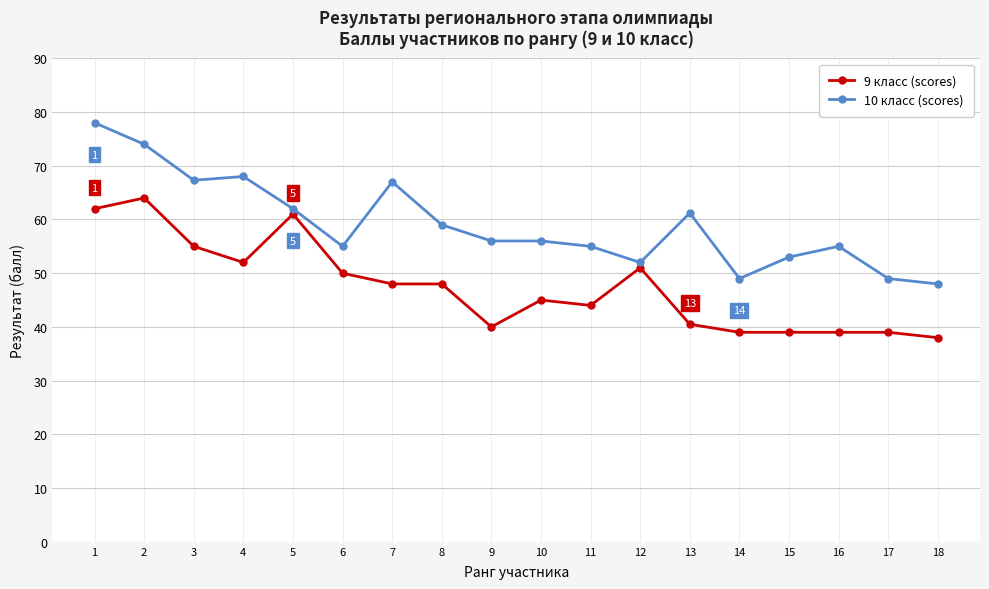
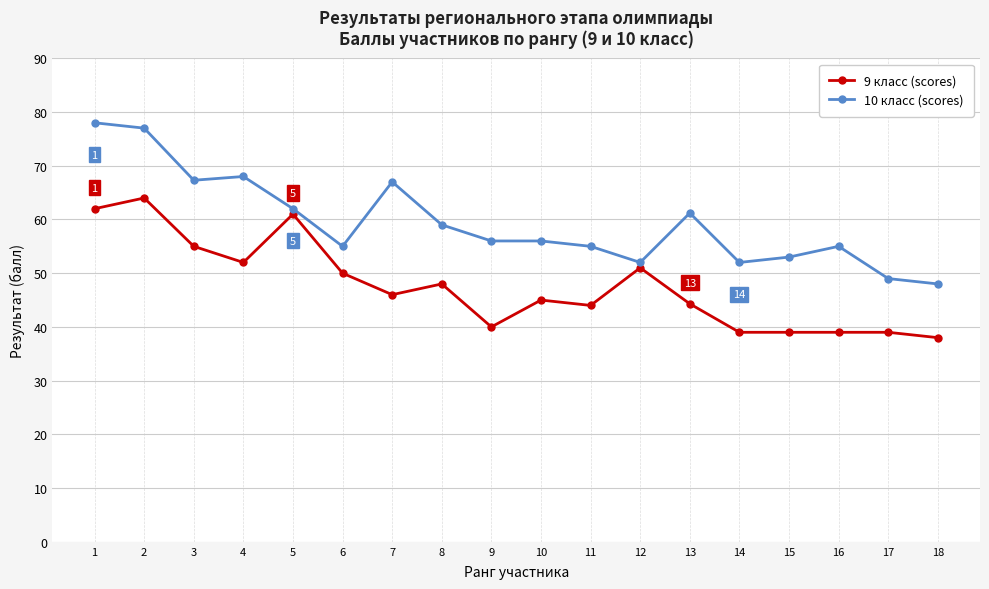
10 класс (scores), 2: 74 -> 77
9 класс (scores), 7: 48 -> 46
9 класс (scores), 13: 41 -> 44
10 класс (scores), 14: 49 -> 52
